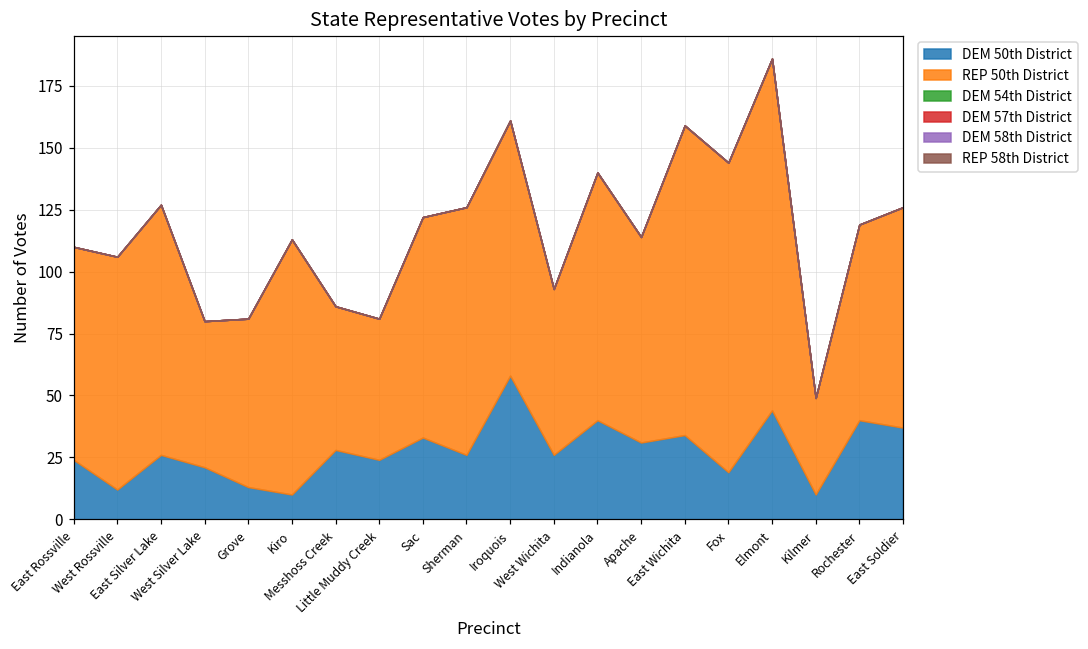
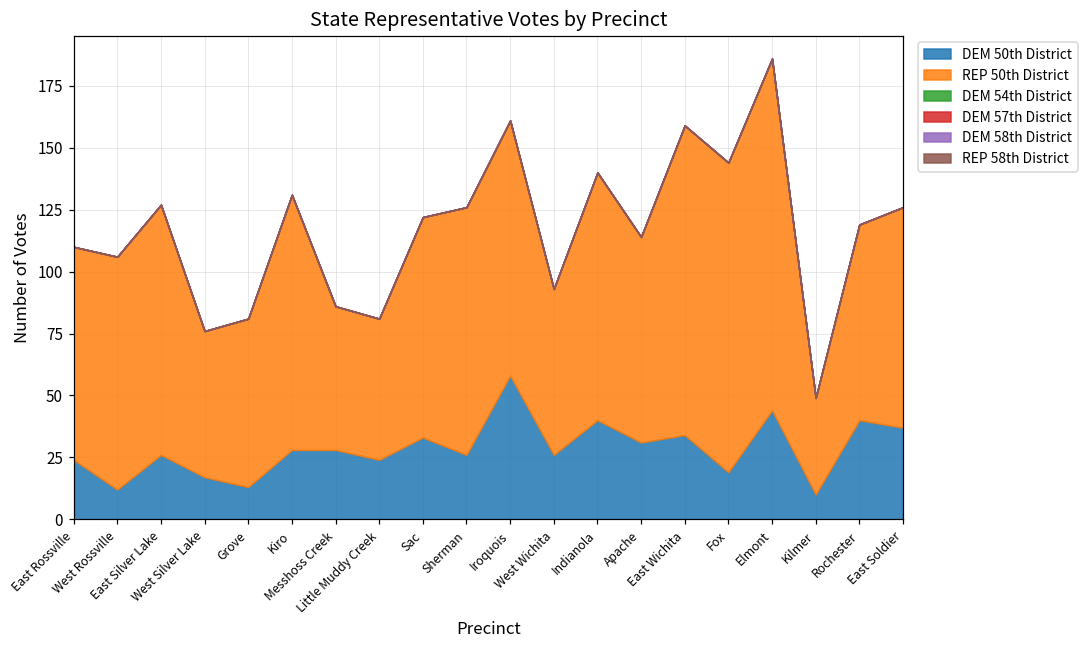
DEM 50th District, West Silver Lake: 21 -> 17
DEM 50th District, Kiro: 10 -> 28
